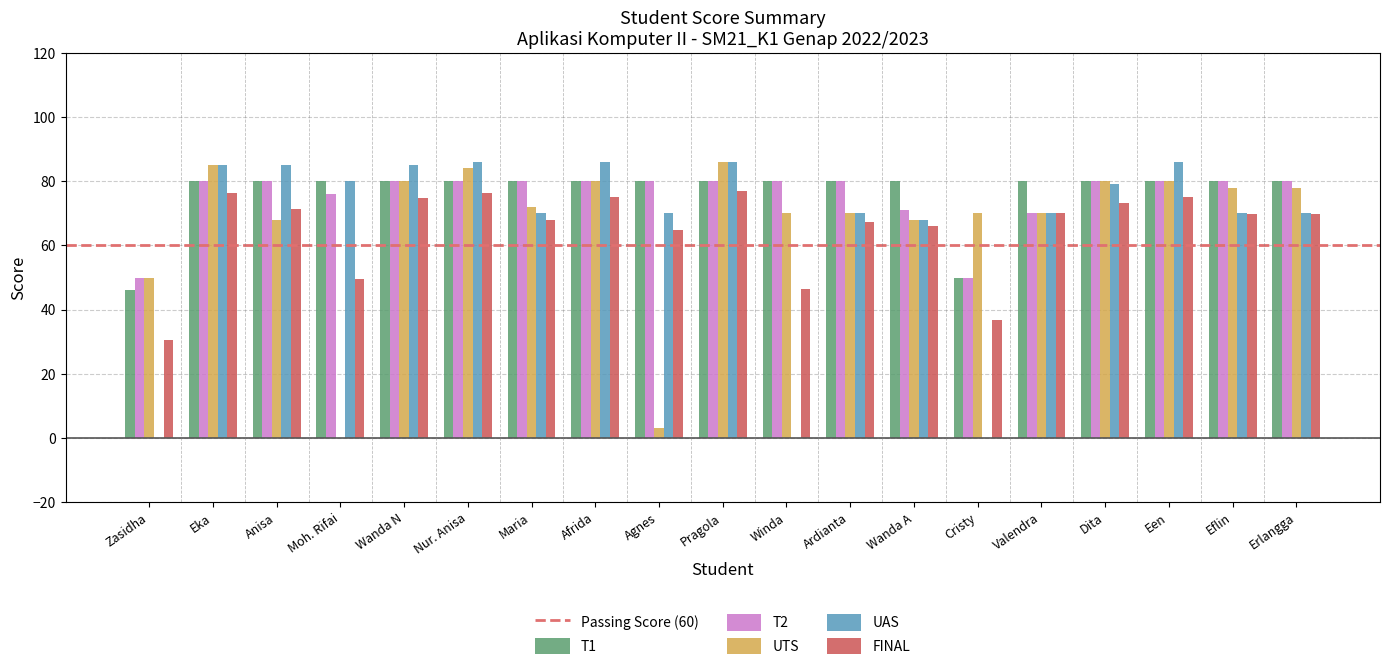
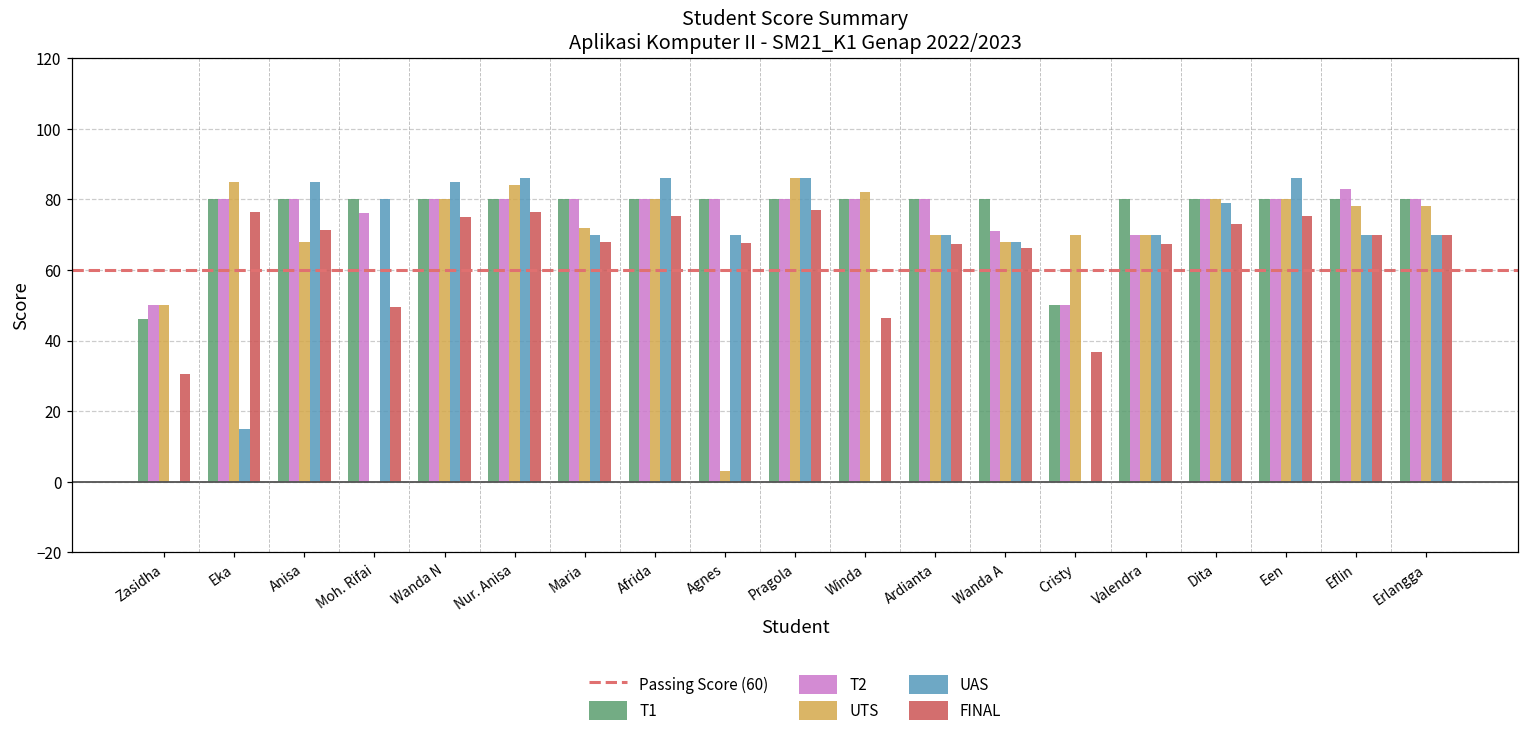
UAS, Eka: 85 -> 15
FINAL, Agnes: 65 -> 68
UTS, Winda: 70 -> 82
FINAL, Valendra: 70 -> 67
T2, Eflin: 80 -> 83
